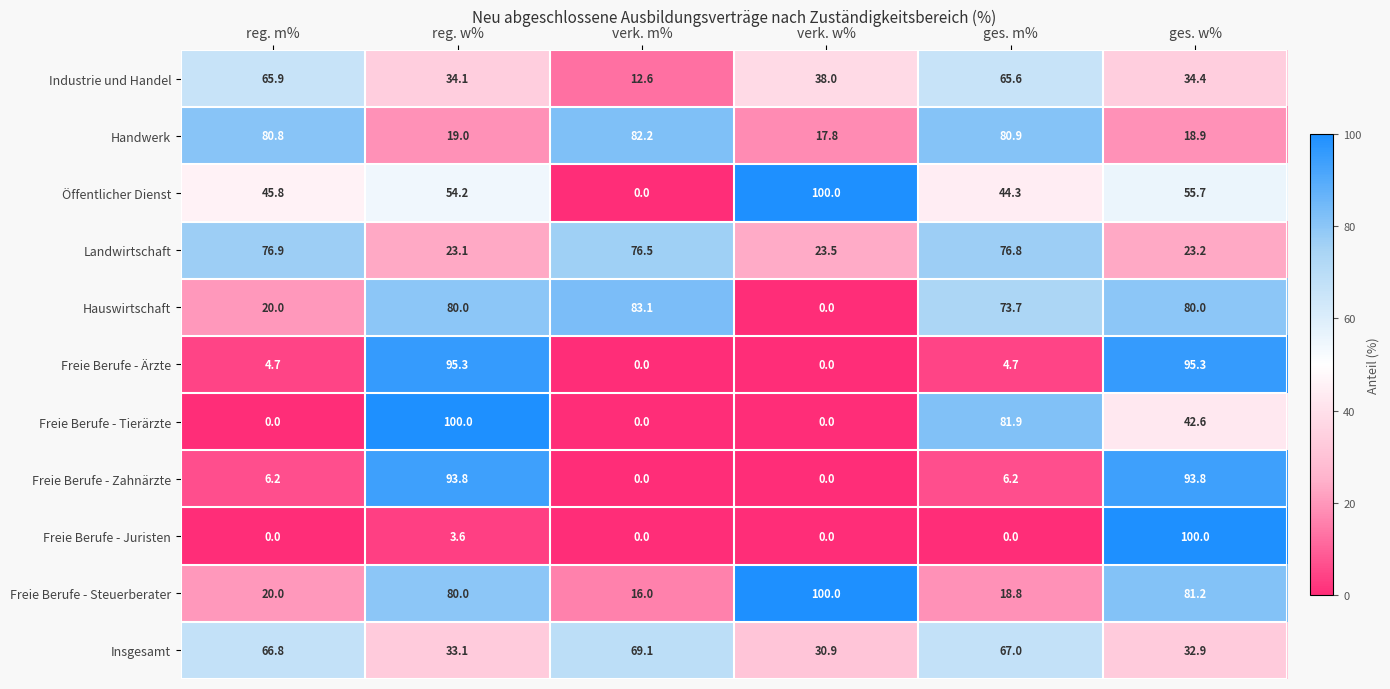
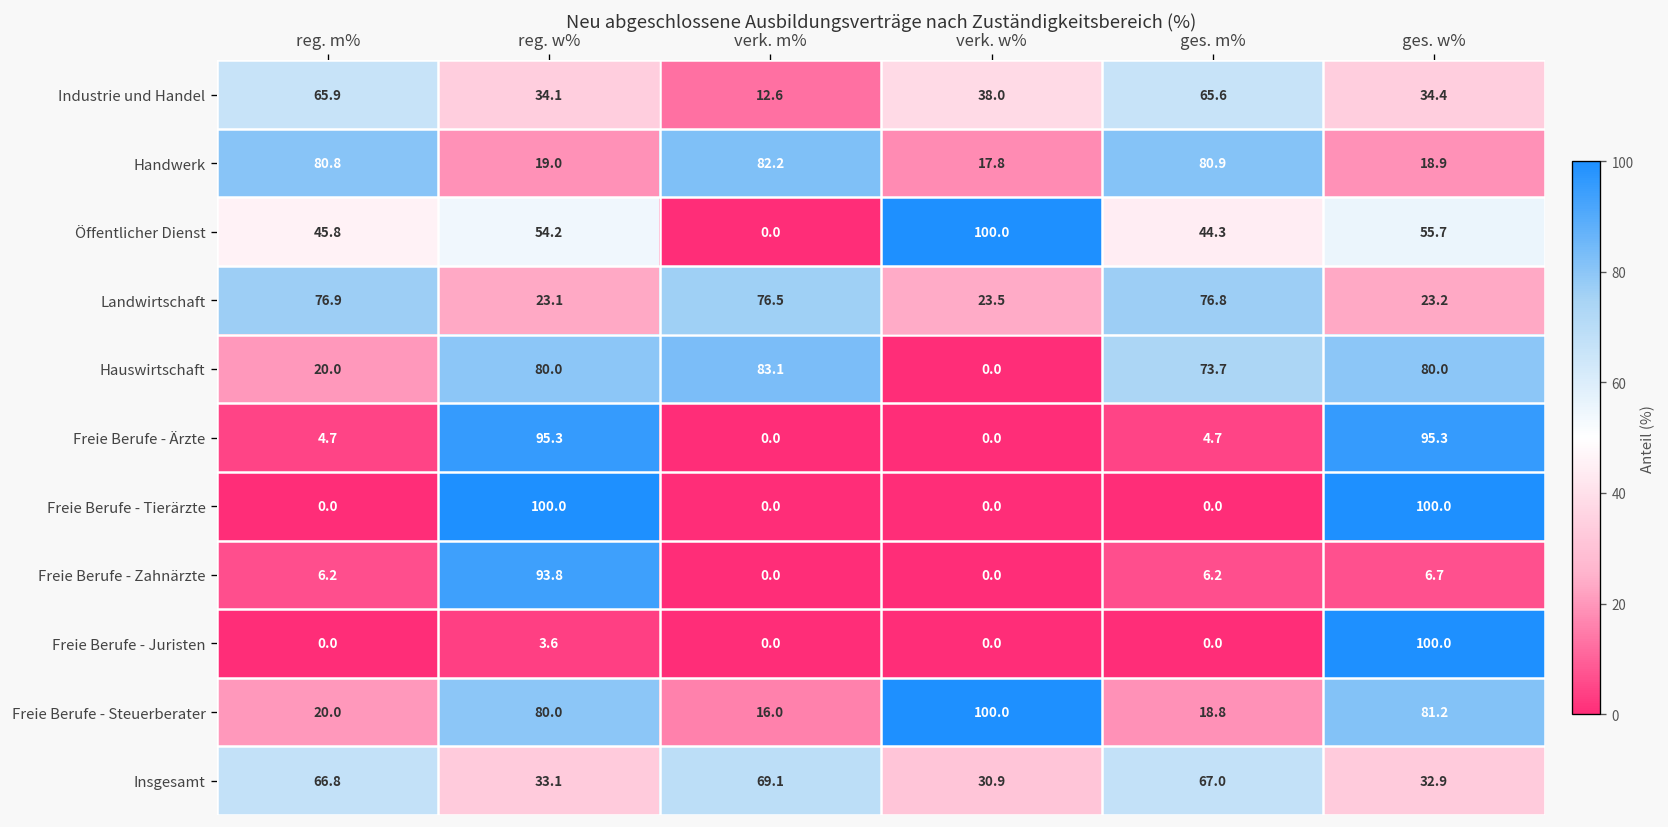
Freie Berufe - Tierärzte, ges. m%: 81.9 -> 0.0
Freie Berufe - Tierärzte, ges. w%: 42.6 -> 100.0
Freie Berufe - Zahnärzte, ges. w%: 93.8 -> 6.7
